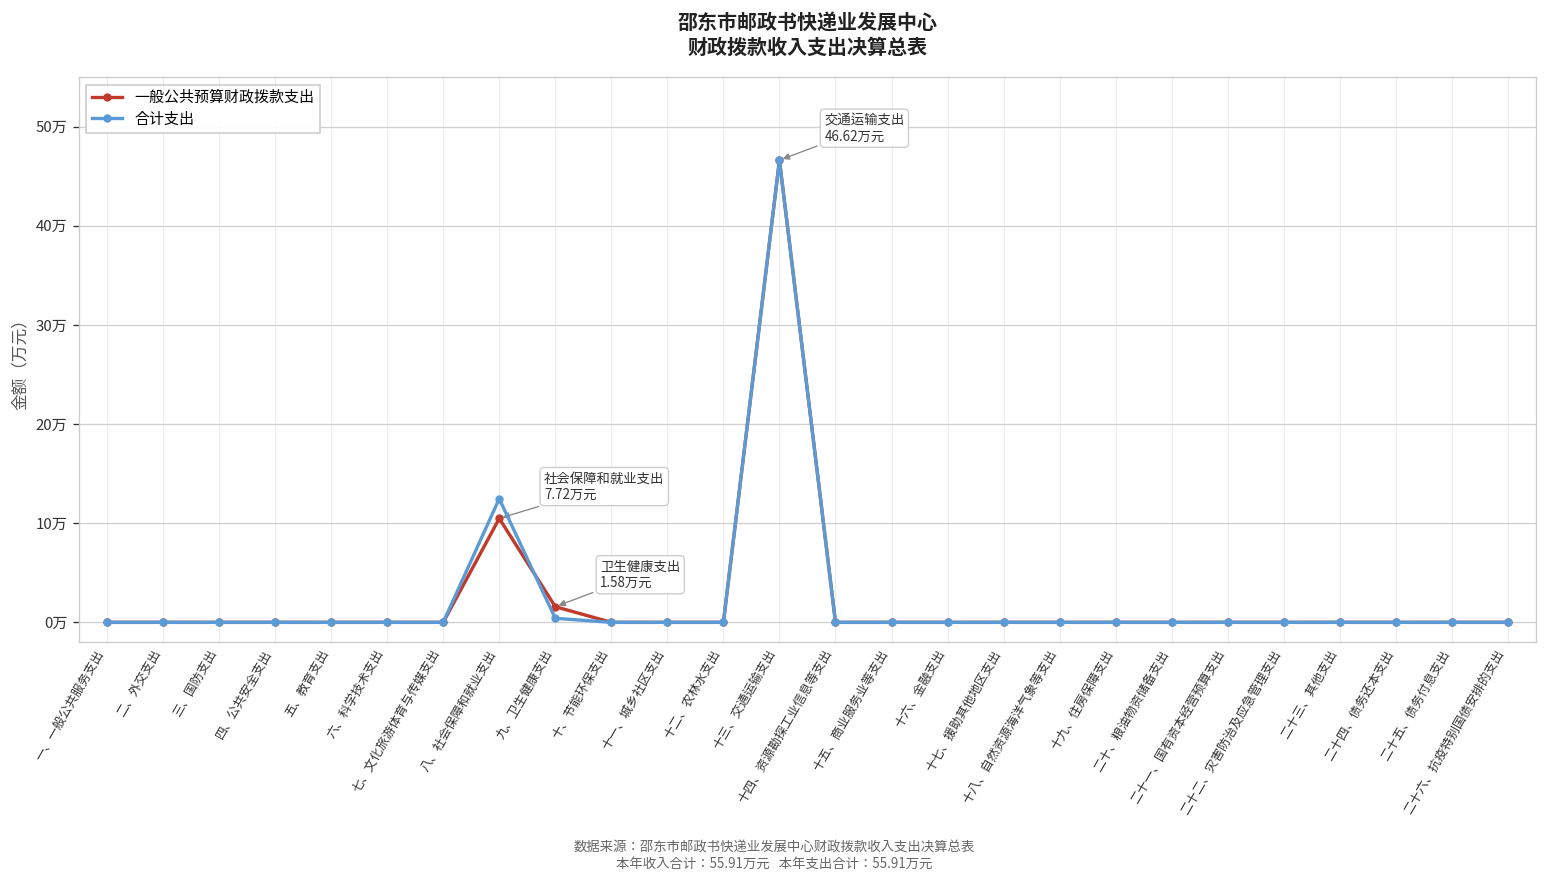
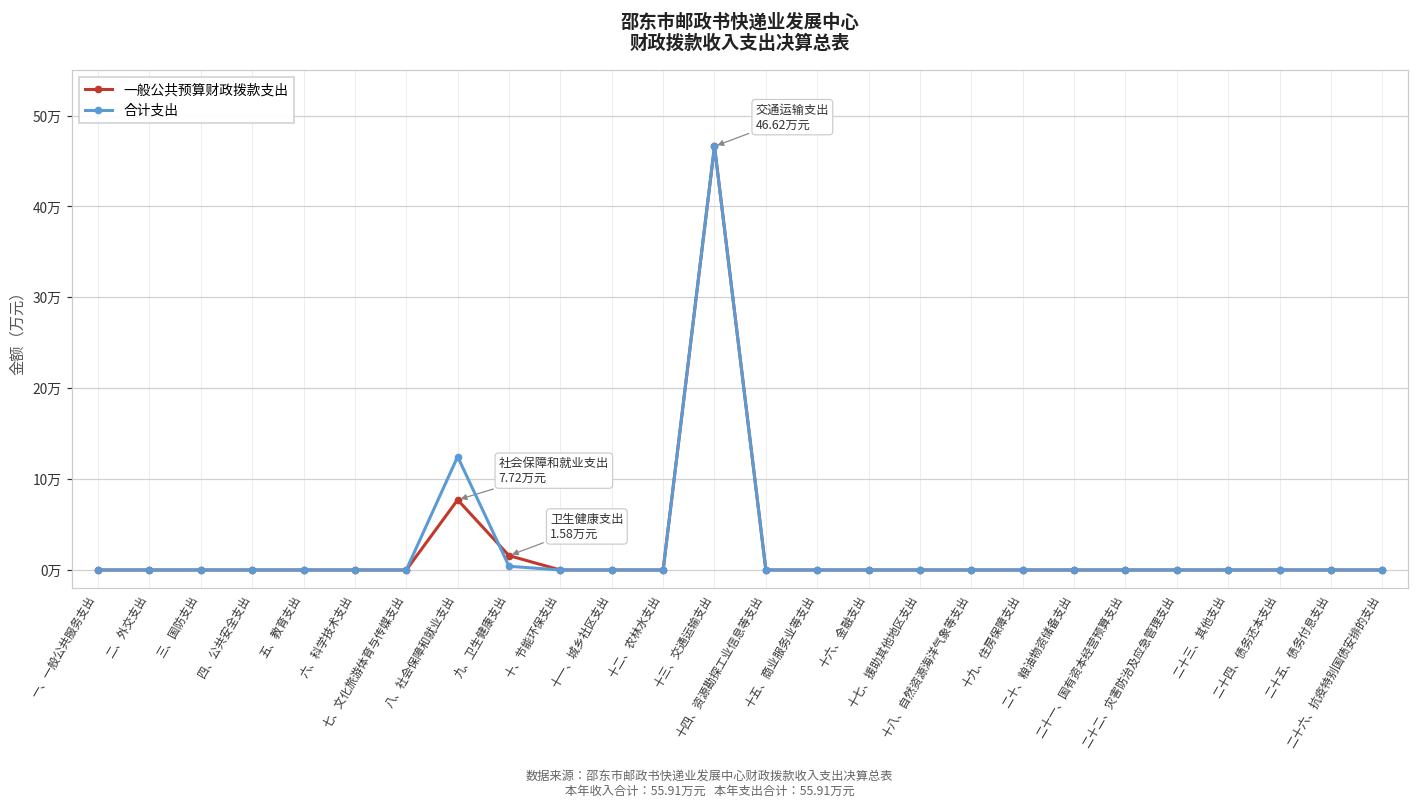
一般公共预算财政拨款支出, 八、社会保障和就业支出: 10万 -> 8万
